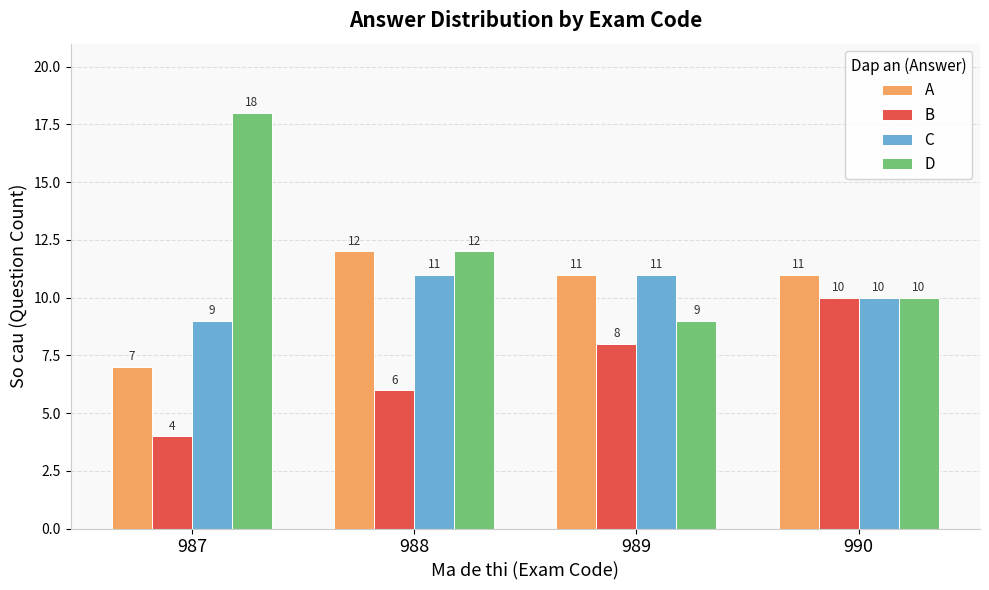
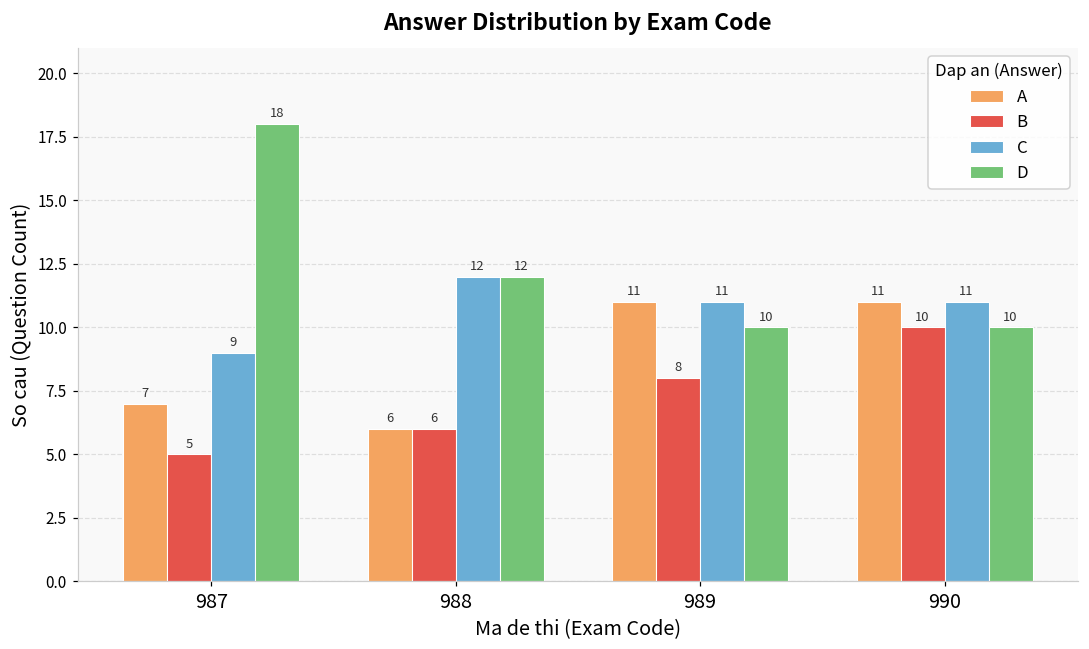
B, 987: 4 -> 5
A, 988: 12 -> 6
C, 988: 11 -> 12
D, 989: 9 -> 10
C, 990: 10 -> 11
